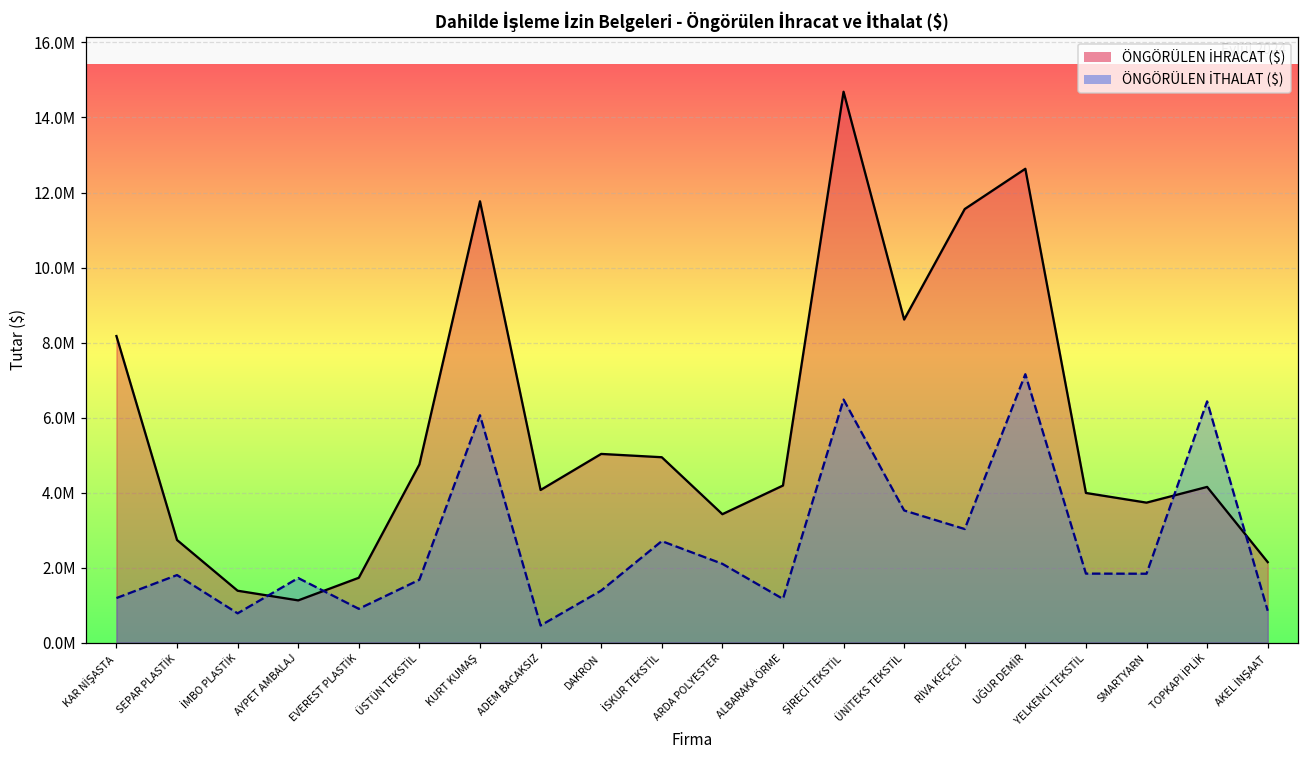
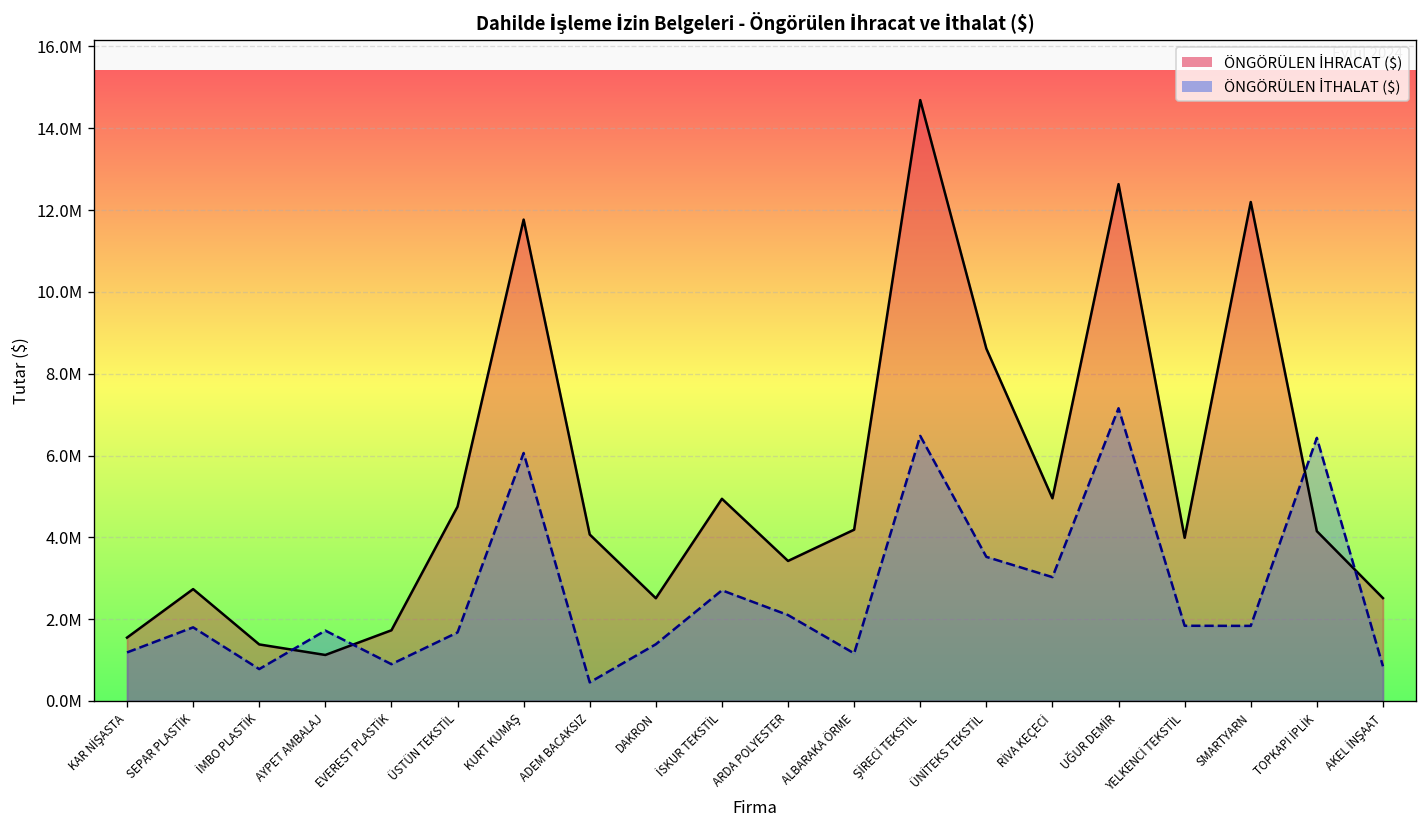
ÖNGÖRÜLEN İHRACAT ($), KAR NİŞASTA: 8200000 -> 1500000
ÖNGÖRÜLEN İHRACAT ($), DAKRON: 5000000 -> 2500000
ÖNGÖRÜLEN İHRACAT ($), RİVA KEÇECİ: 11600000 -> 5000000
ÖNGÖRÜLEN İHRACAT ($), SMARTYARN: 3700000 -> 12200000
ÖNGÖRÜLEN İHRACAT ($), AKEL İNŞAAT: 2100000 -> 2500000
